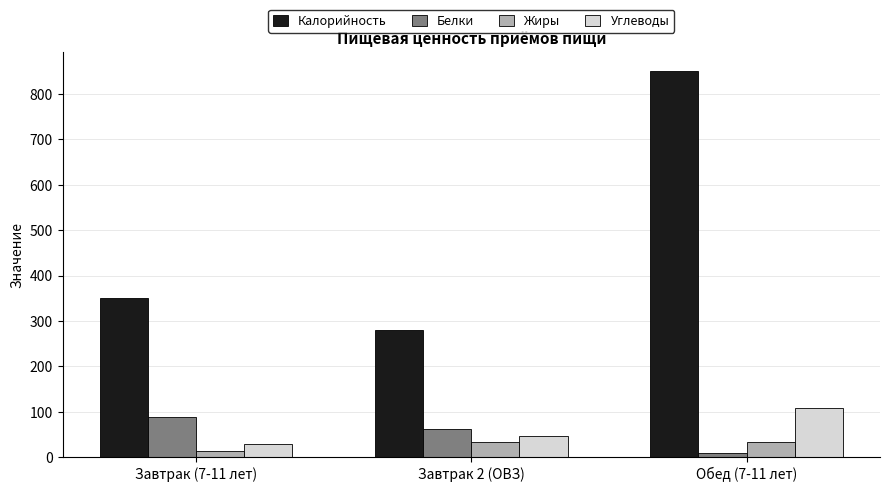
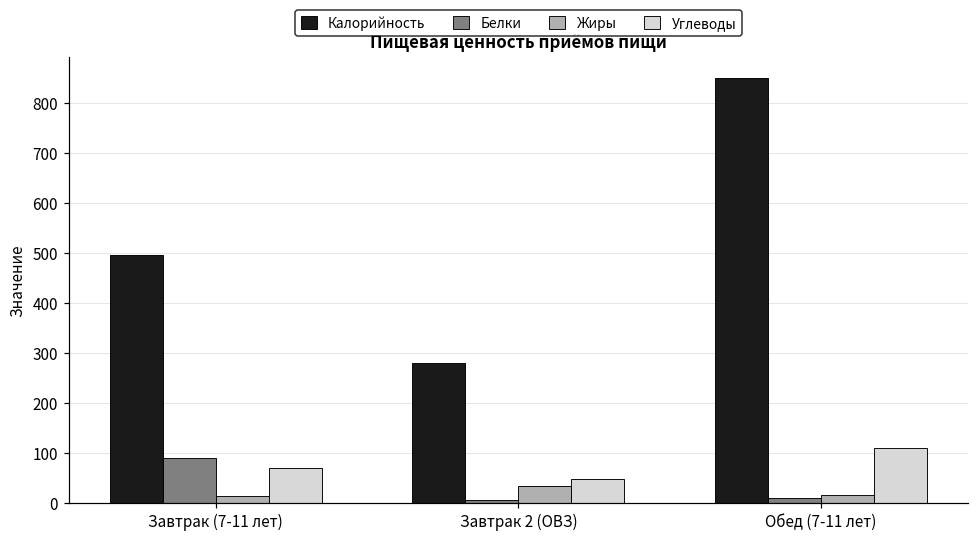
Калорийность, Завтрак (7-11 лет): 350 -> 500
Углеводы, Завтрак (7-11 лет): 30 -> 70
Белки, Завтрак 2 (ОВЗ): 60 -> 0
Жиры, Обед (7-11 лет): 30 -> 20
